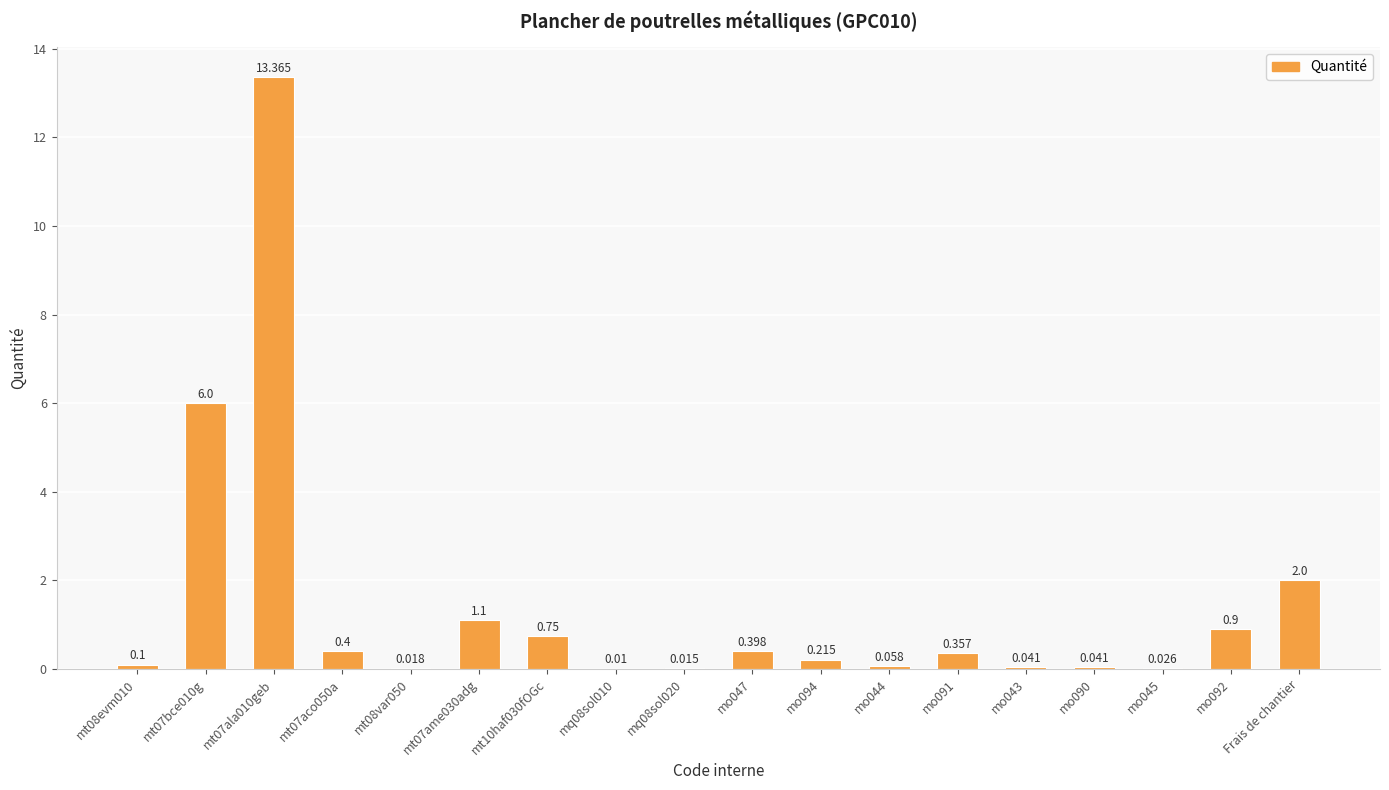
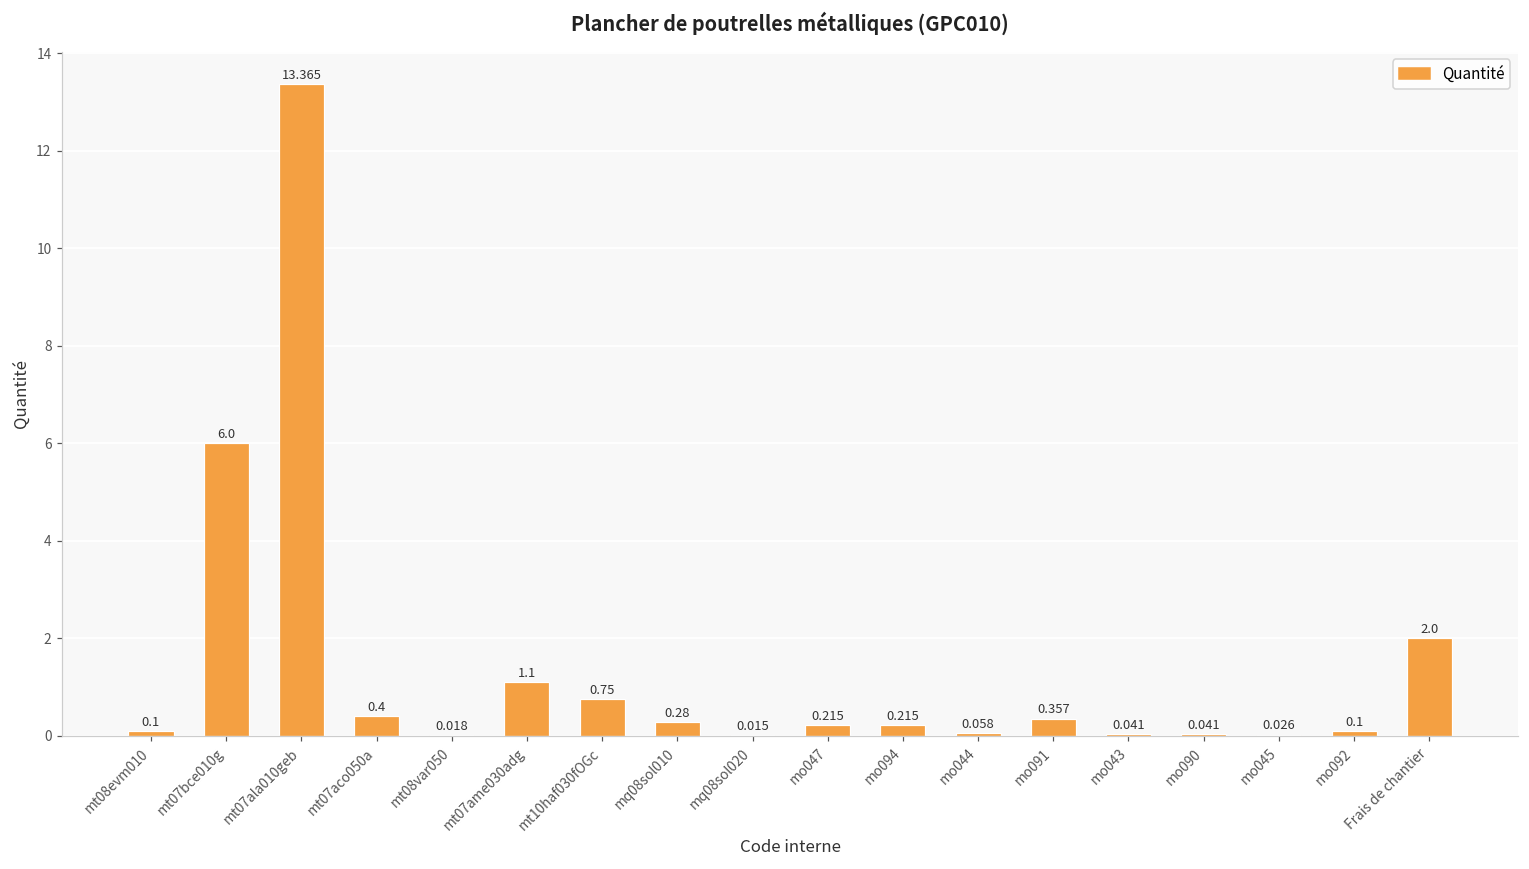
mq08sol010: 0.01 -> 0.28
mo047: 0.398 -> 0.215
mo092: 0.9 -> 0.1
